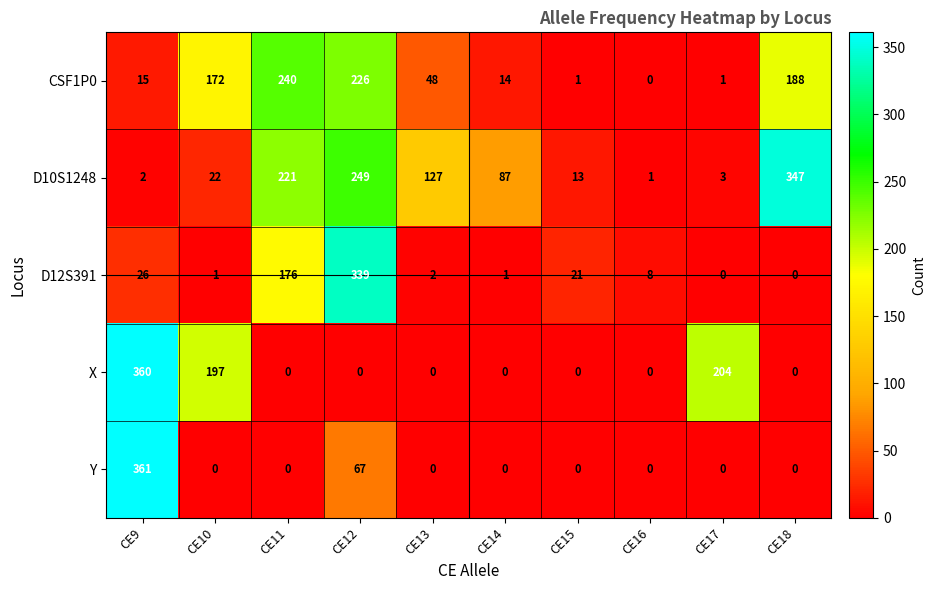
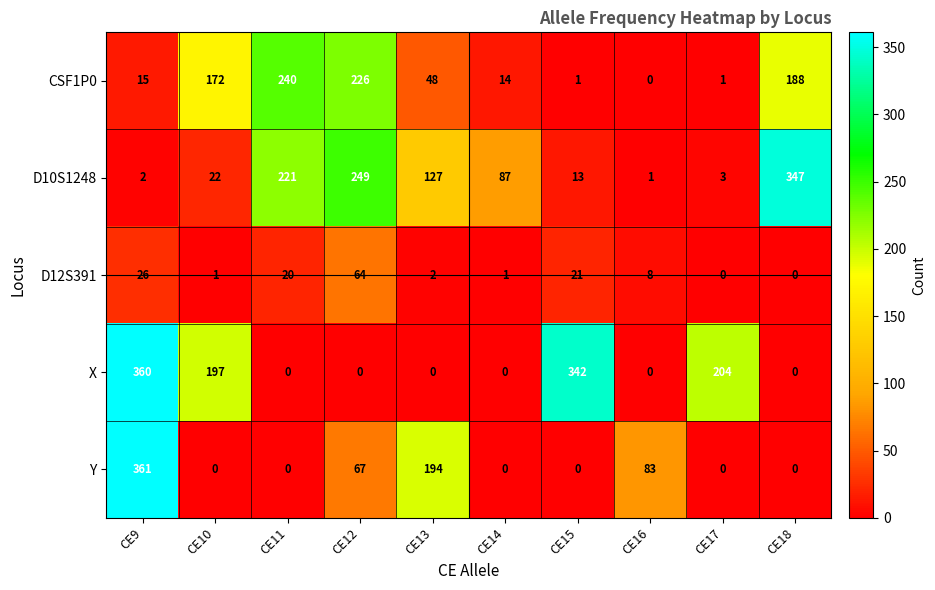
D12S391, CE11: 176 -> 20
D12S391, CE12: 339 -> 64
X, CE15: 0 -> 342
Y, CE13: 0 -> 194
Y, CE16: 0 -> 83
